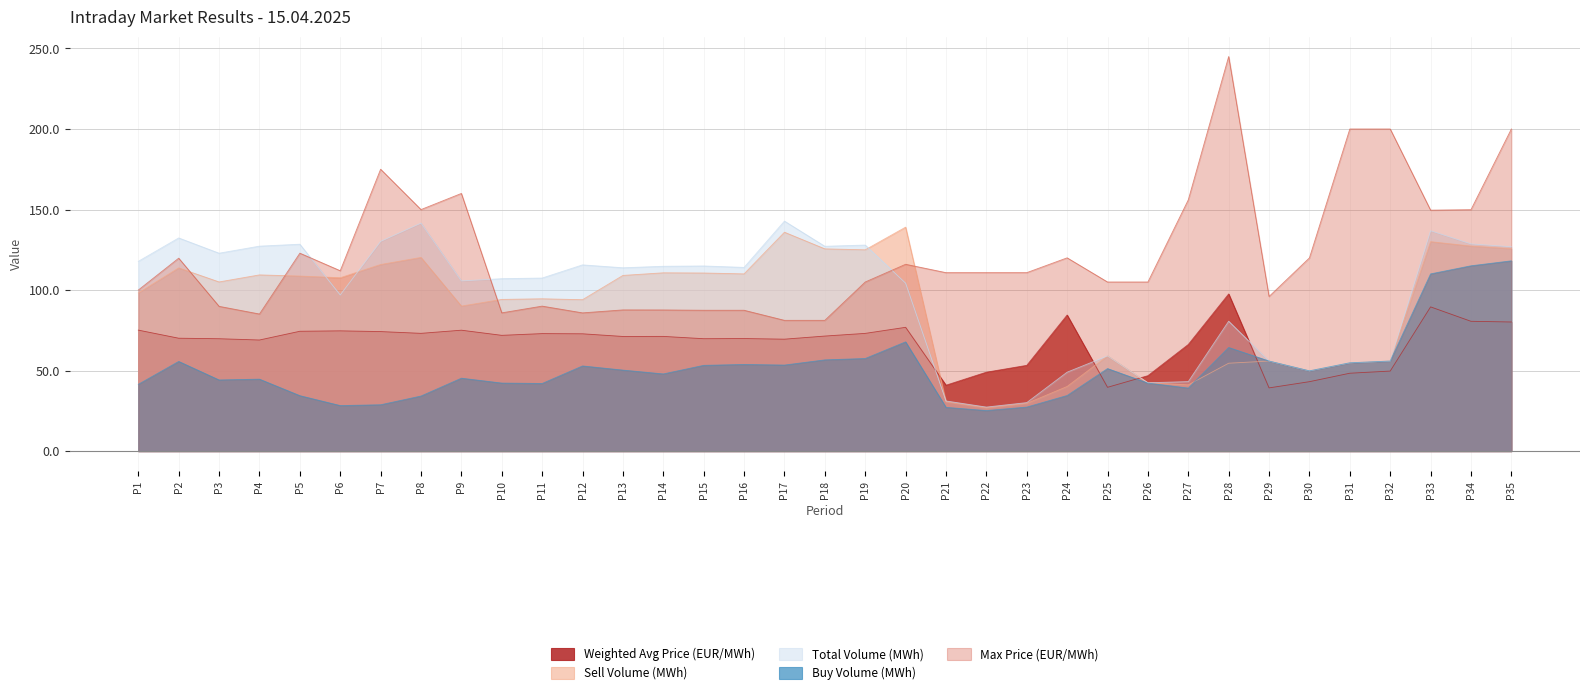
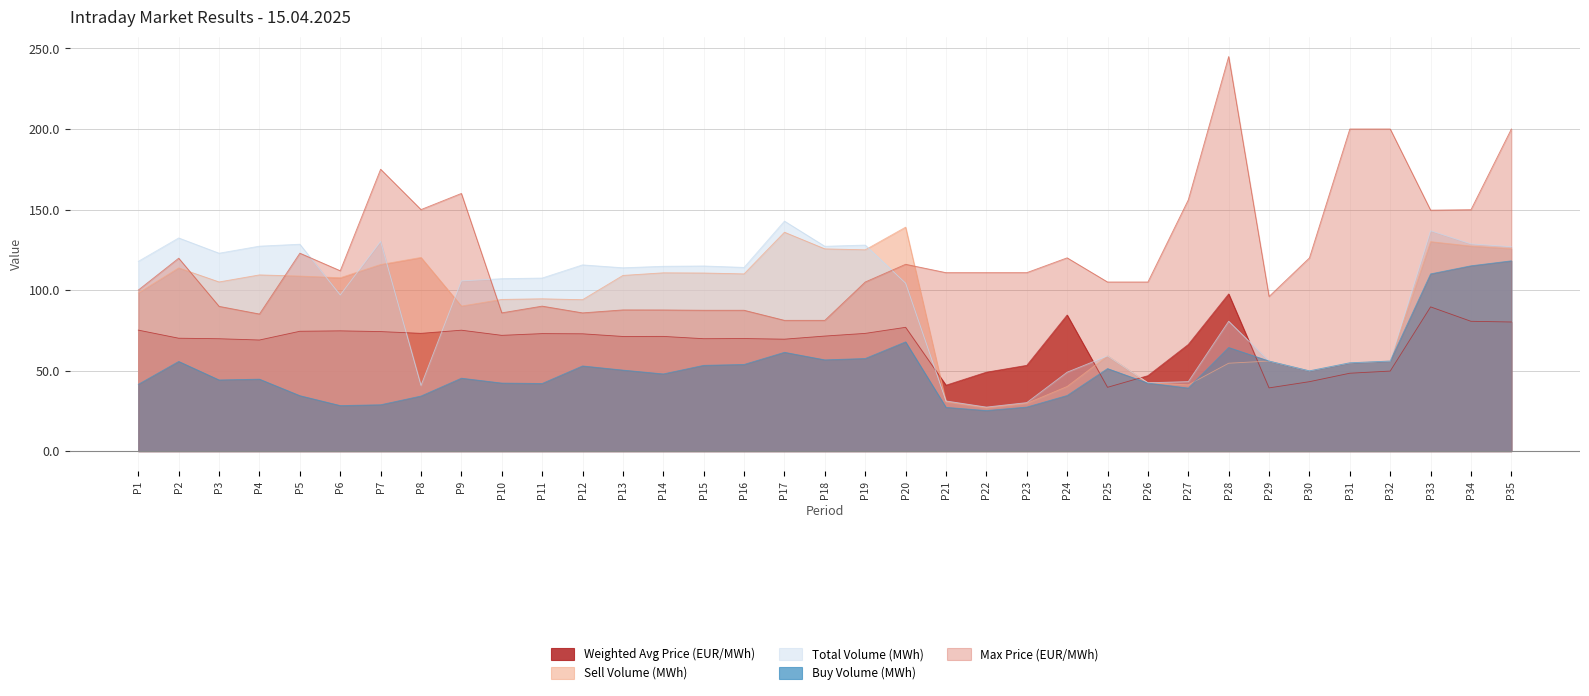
Total Volume (MWh), P8: 142 -> 41
Buy Volume (MWh), P17: 53 -> 61
